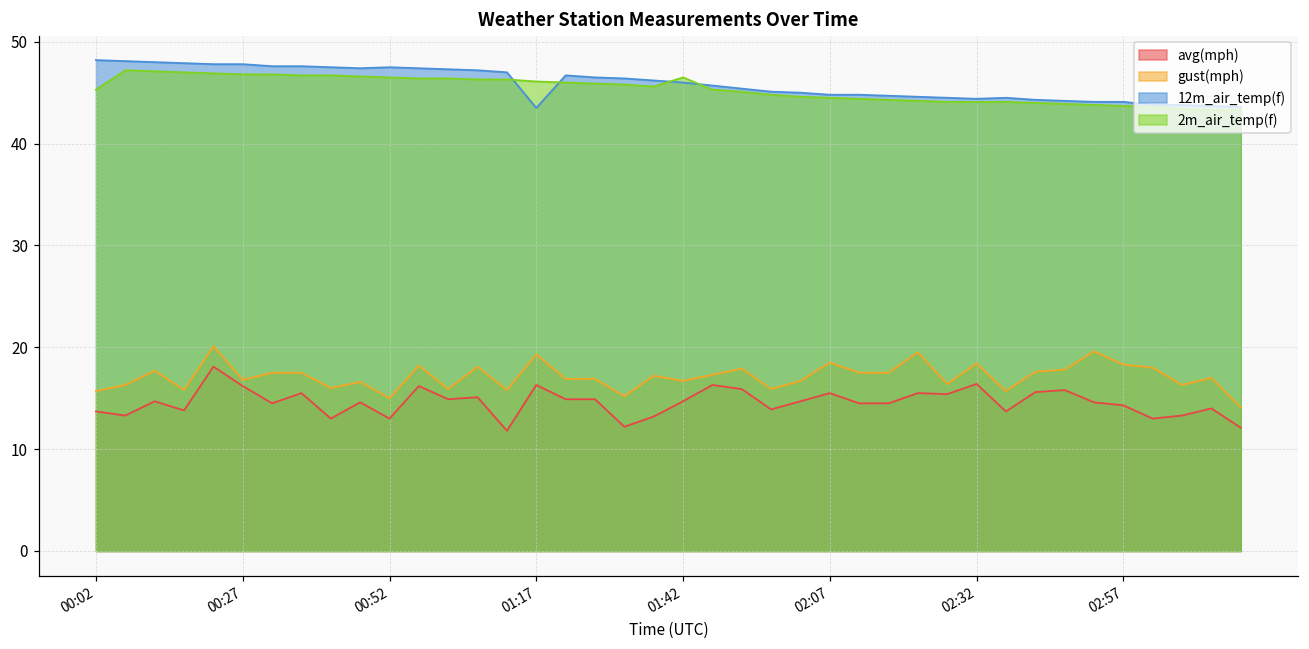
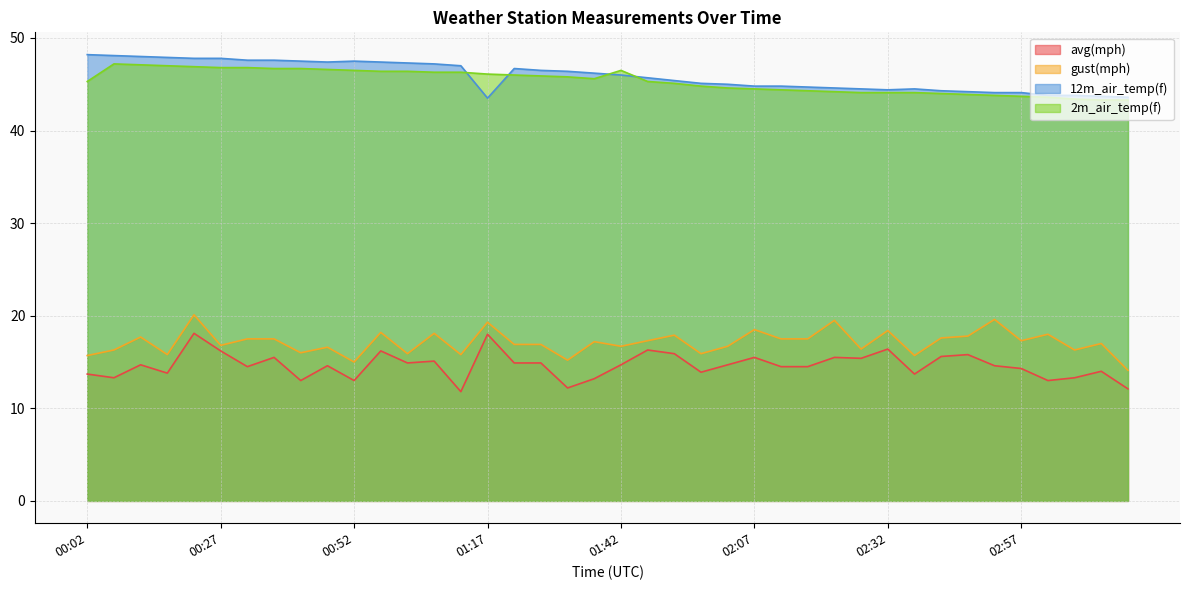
avg(mph), 01:17: 16 -> 18
gust(mph), 02:57: 18 -> 17
